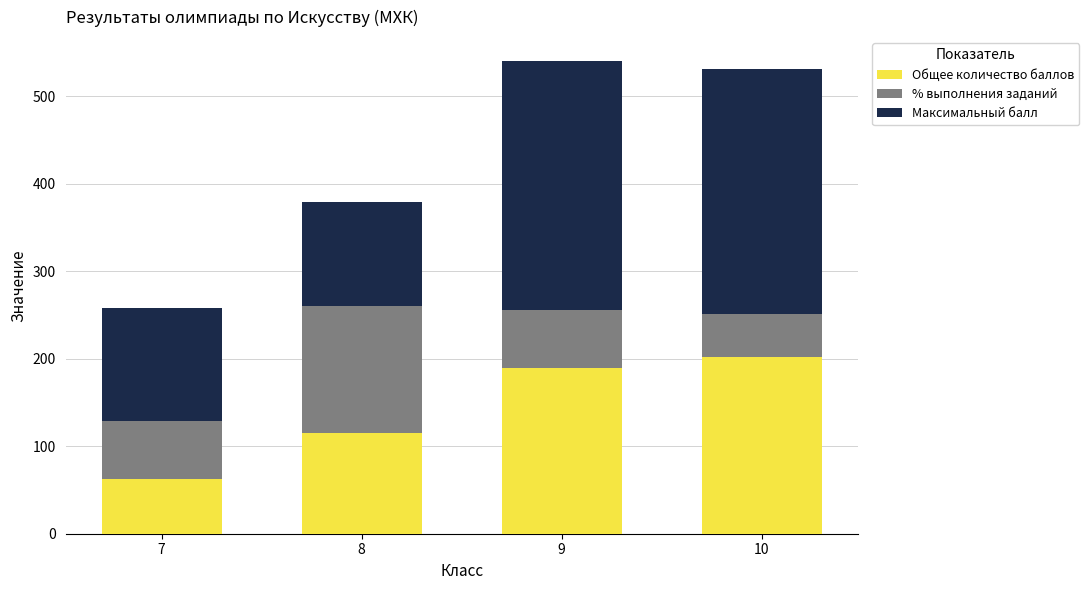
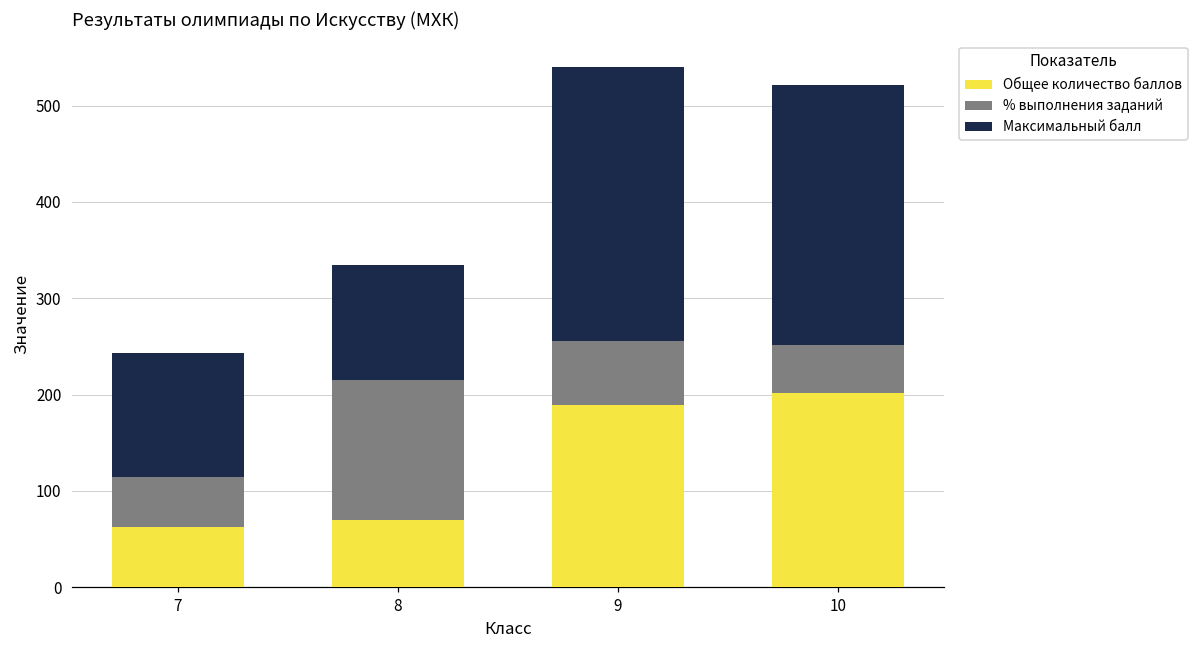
% выполнения заданий, 7: 70 -> 50
Общее количество баллов, 8: 120 -> 70
Максимальный балл, 10: 280 -> 270
